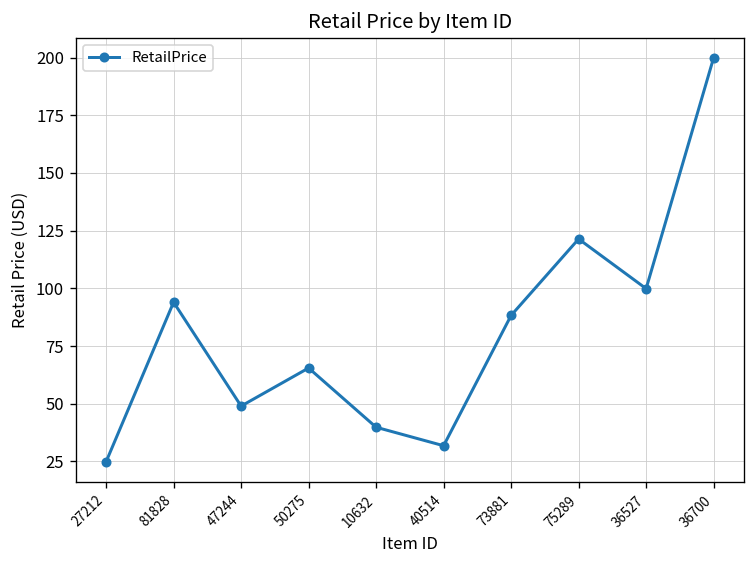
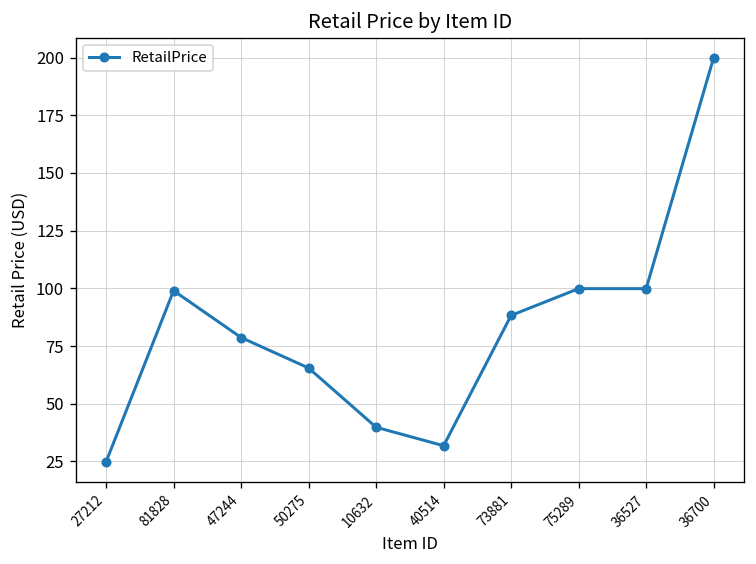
81828: 94 -> 99
47244: 49 -> 79
75289: 121 -> 100
